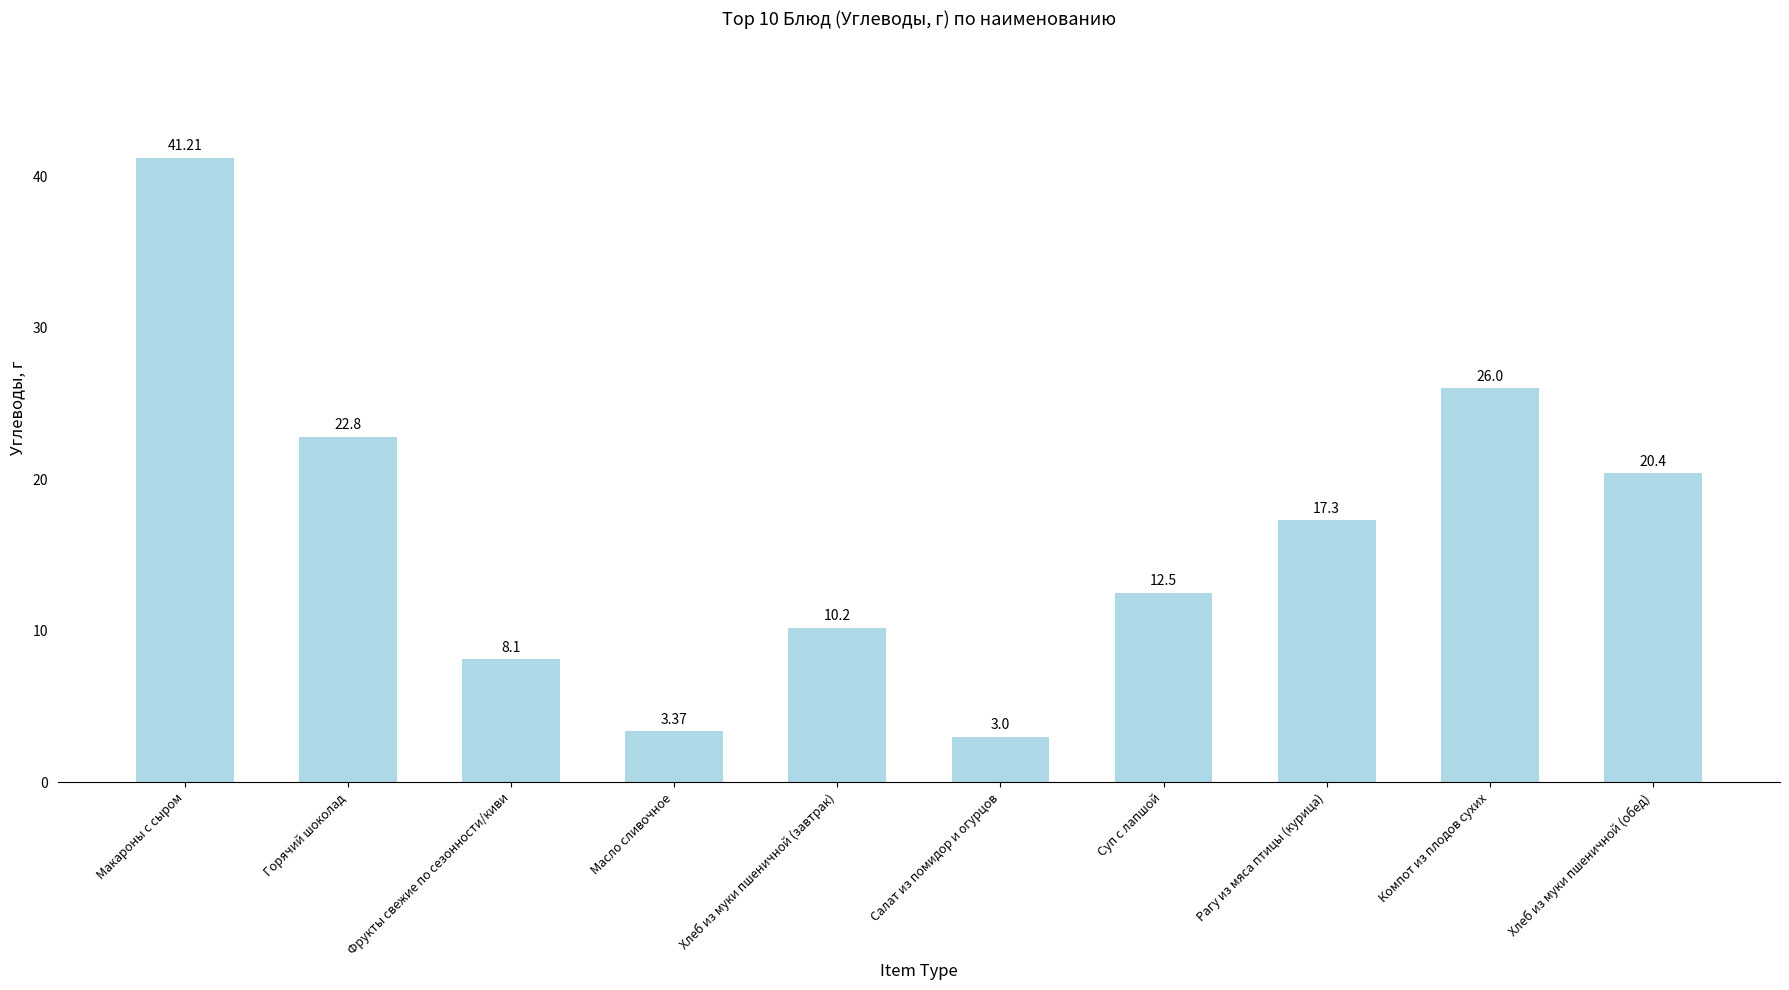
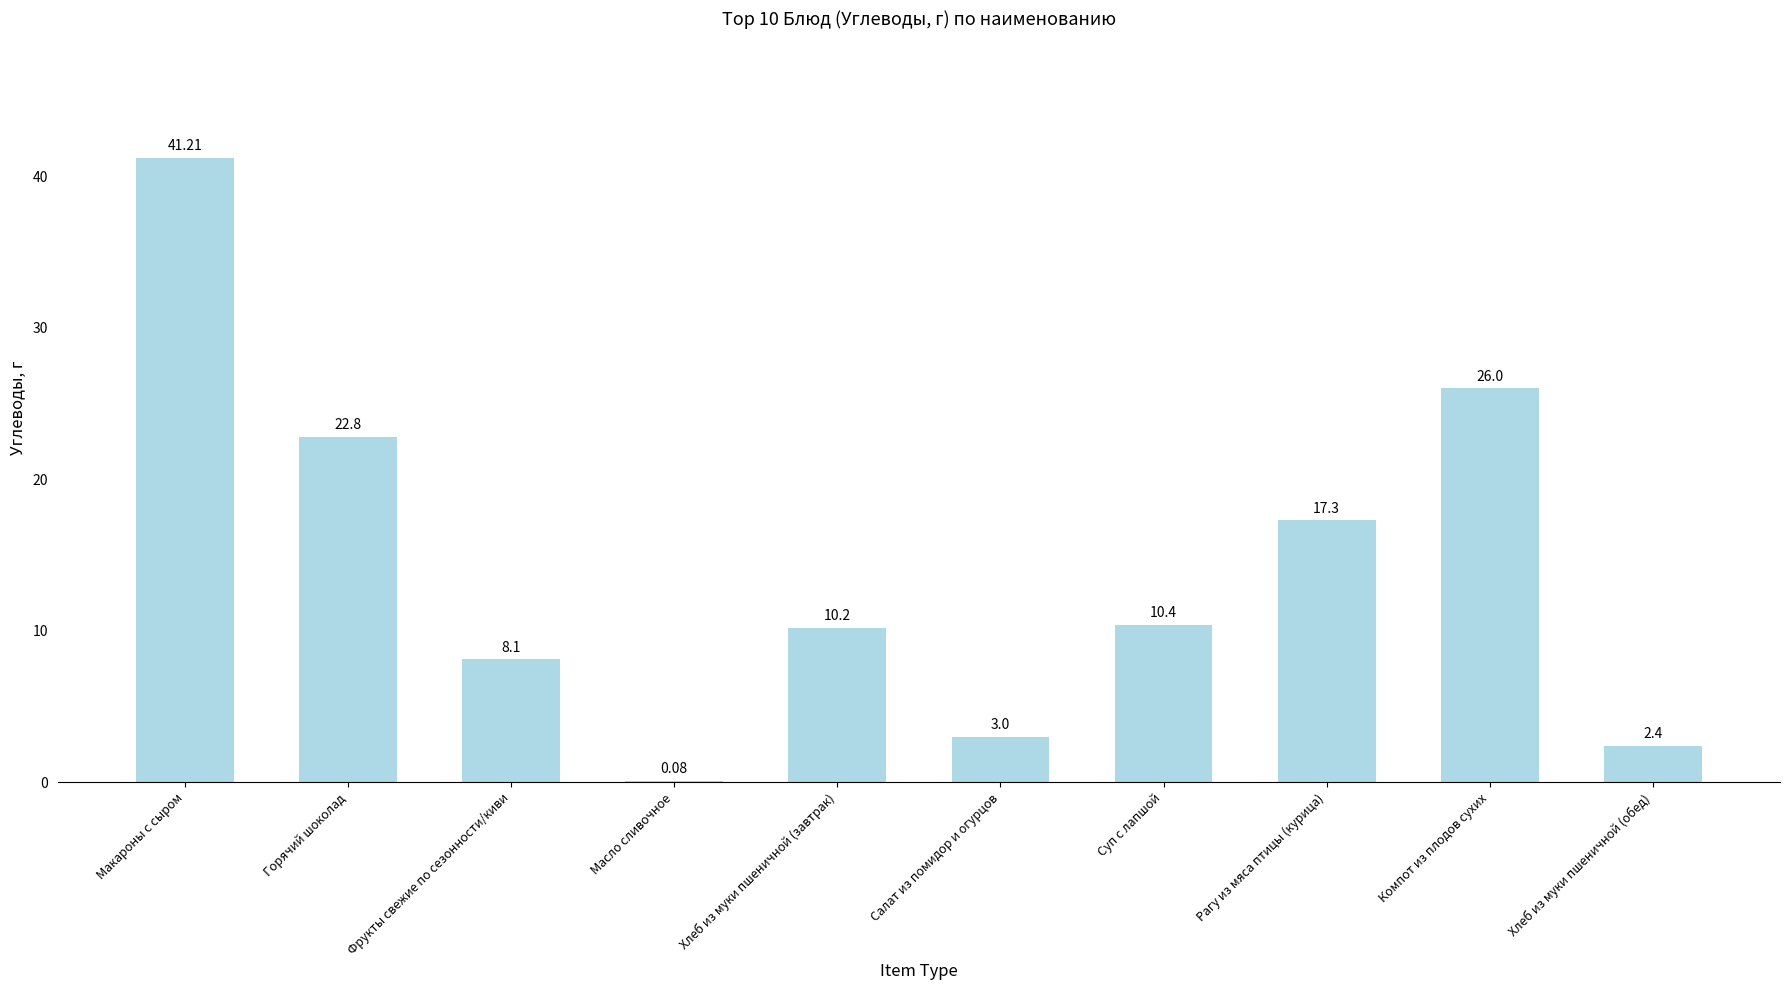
Масло сливочное: 3.37 -> 0.08
Суп с лапшой: 12.5 -> 10.4
Хлеб из муки пшеничной (обед): 20.4 -> 2.4
